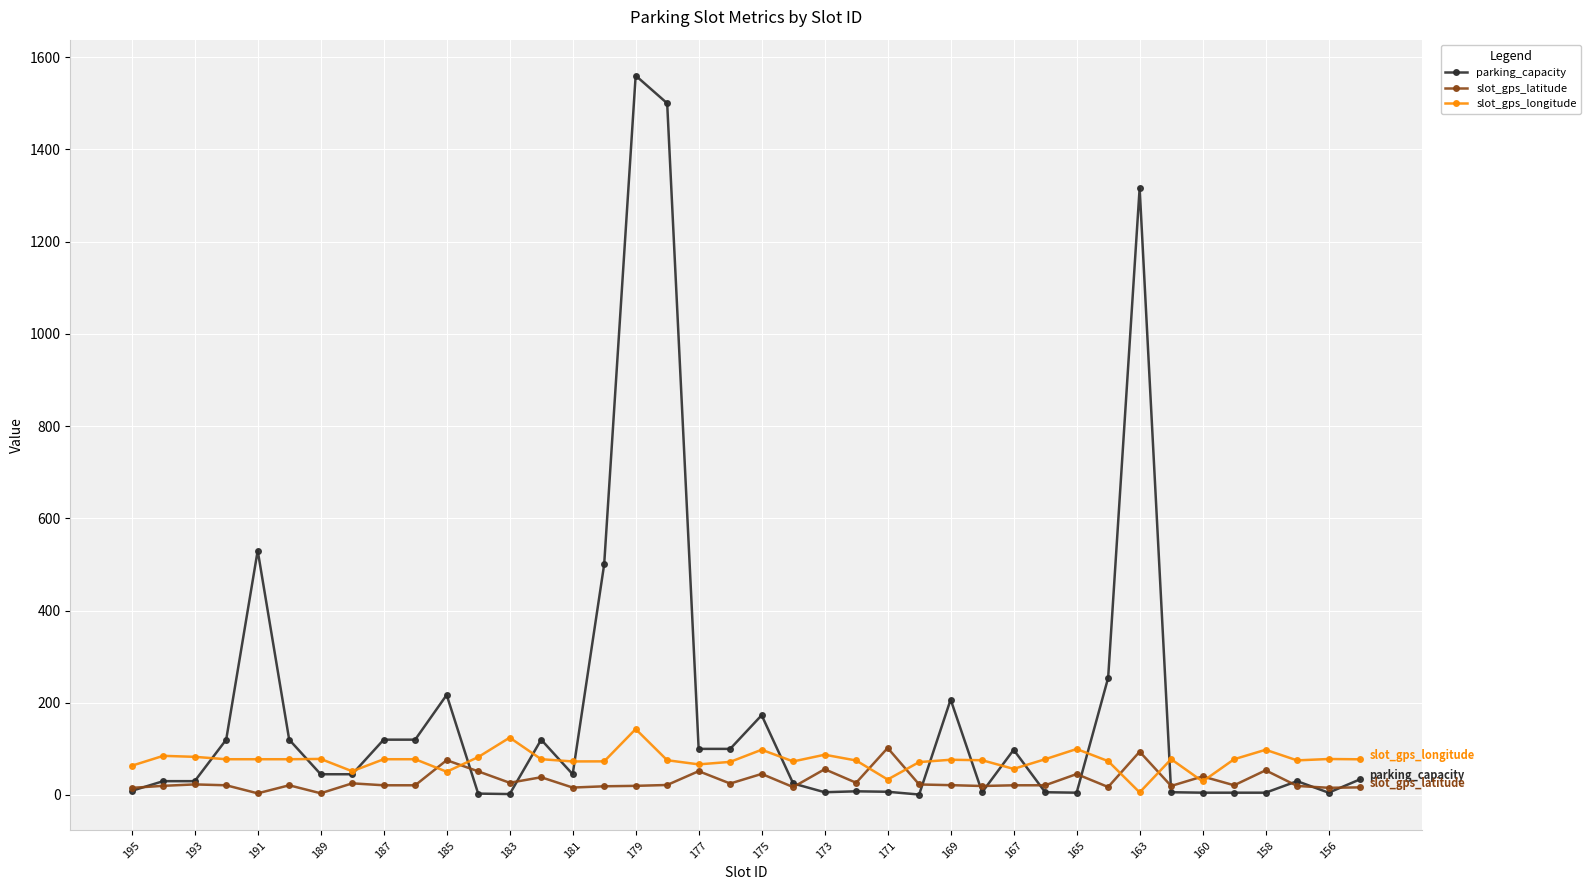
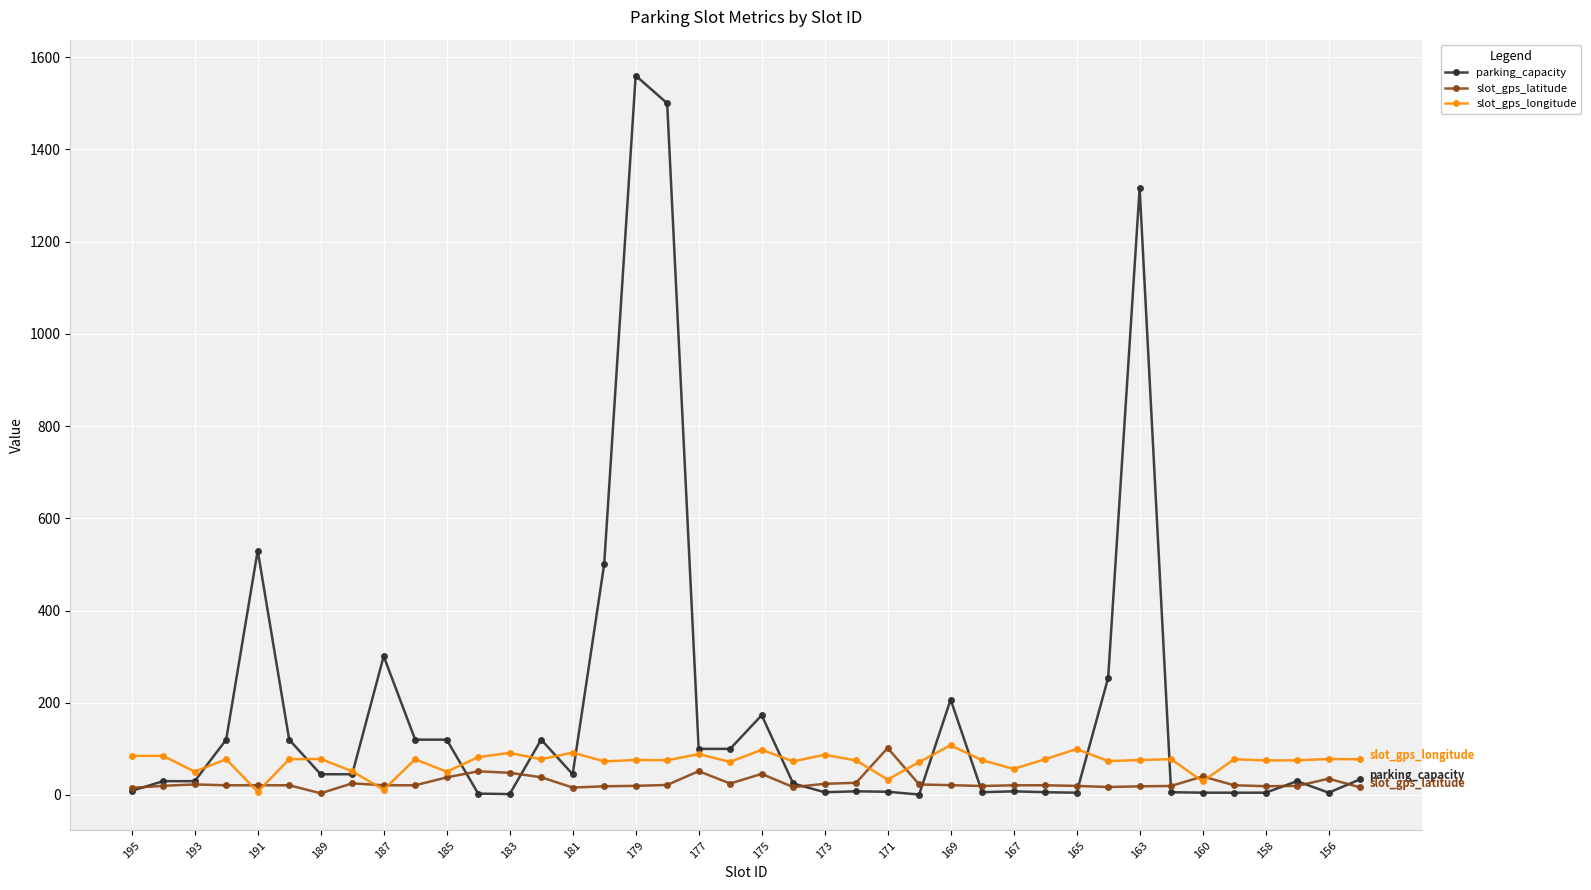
slot_gps_longitude, 195: 60 -> 80
slot_gps_longitude, 193: 80 -> 50
slot_gps_latitude, 191: 0 -> 20
slot_gps_longitude, 191: 80 -> 10
parking_capacity, 187: 120 -> 300
slot_gps_longitude, 187: 80 -> 10
parking_capacity, 185: 220 -> 120
slot_gps_latitude, 185: 80 -> 40
slot_gps_latitude, 183: 30 -> 50
slot_gps_longitude, 183: 120 -> 90
slot_gps_longitude, 181: 70 -> 90
slot_gps_longitude, 179: 140 -> 80
slot_gps_longitude, 177: 70 -> 90
slot_gps_latitude, 173: 60 -> 20
slot_gps_longitude, 169: 80 -> 110
parking_capacity, 167: 100 -> 10
slot_gps_latitude, 165: 50 -> 20
slot_gps_latitude, 163: 90 -> 20
slot_gps_longitude, 163: 10 -> 80
slot_gps_latitude, 158: 50 -> 20
slot_gps_longitude, 158: 100 -> 70
slot_gps_latitude, 156: 20 -> 40
